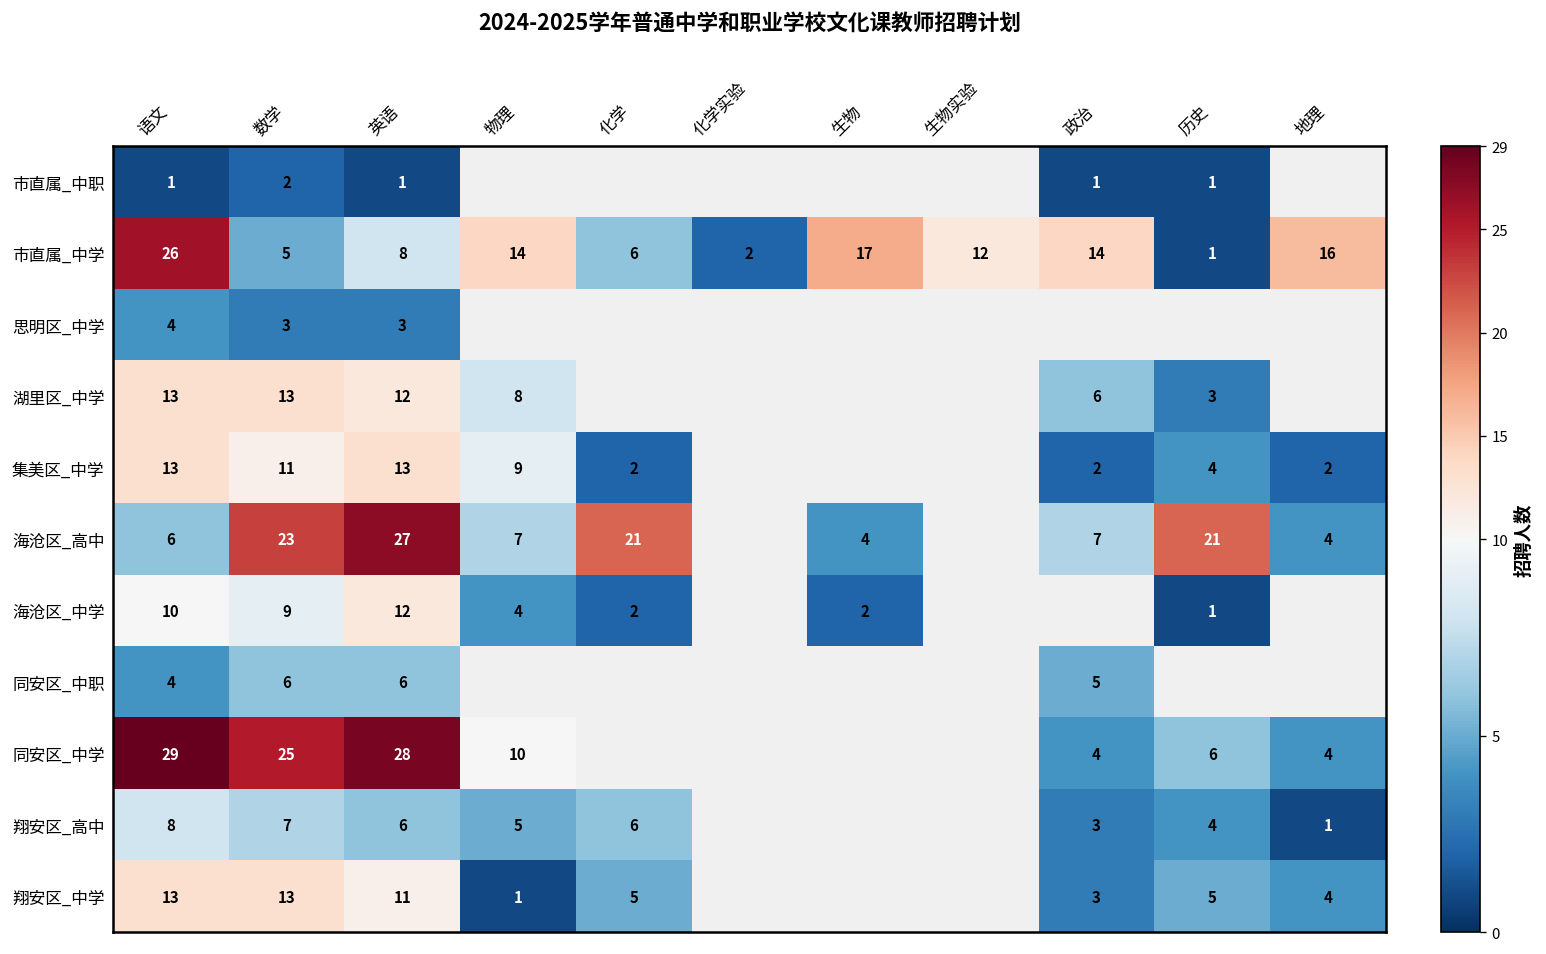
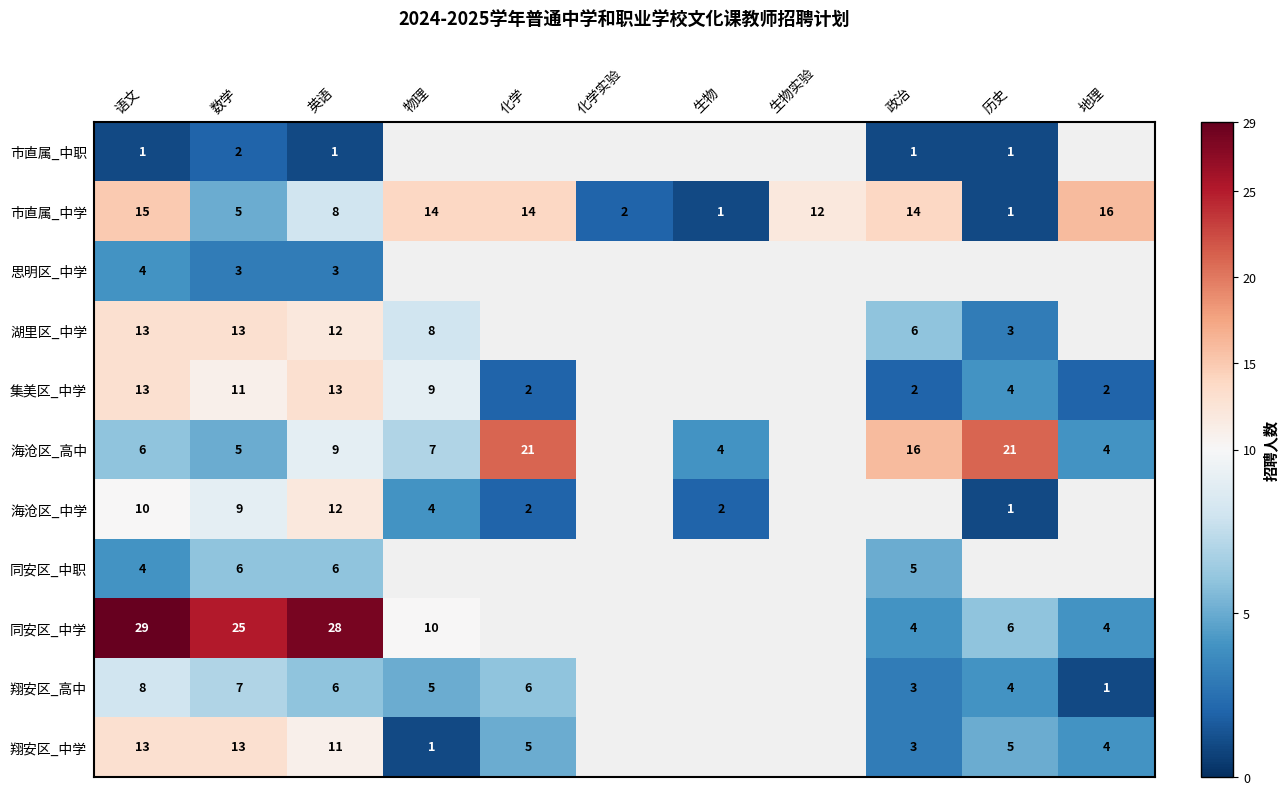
市直属_中学, 语文: 26 -> 15
市直属_中学, 化学: 6 -> 14
市直属_中学, 生物: 17 -> 1
海沧区_高中, 数学: 23 -> 5
海沧区_高中, 英语: 27 -> 9
海沧区_高中, 政治: 7 -> 16
